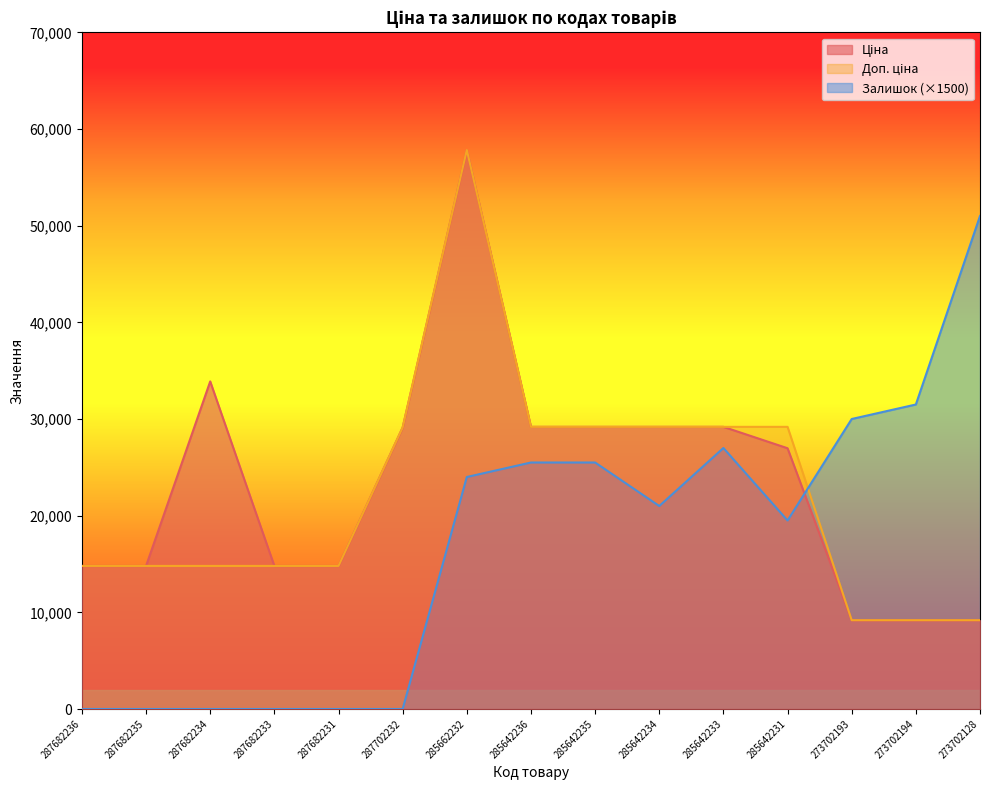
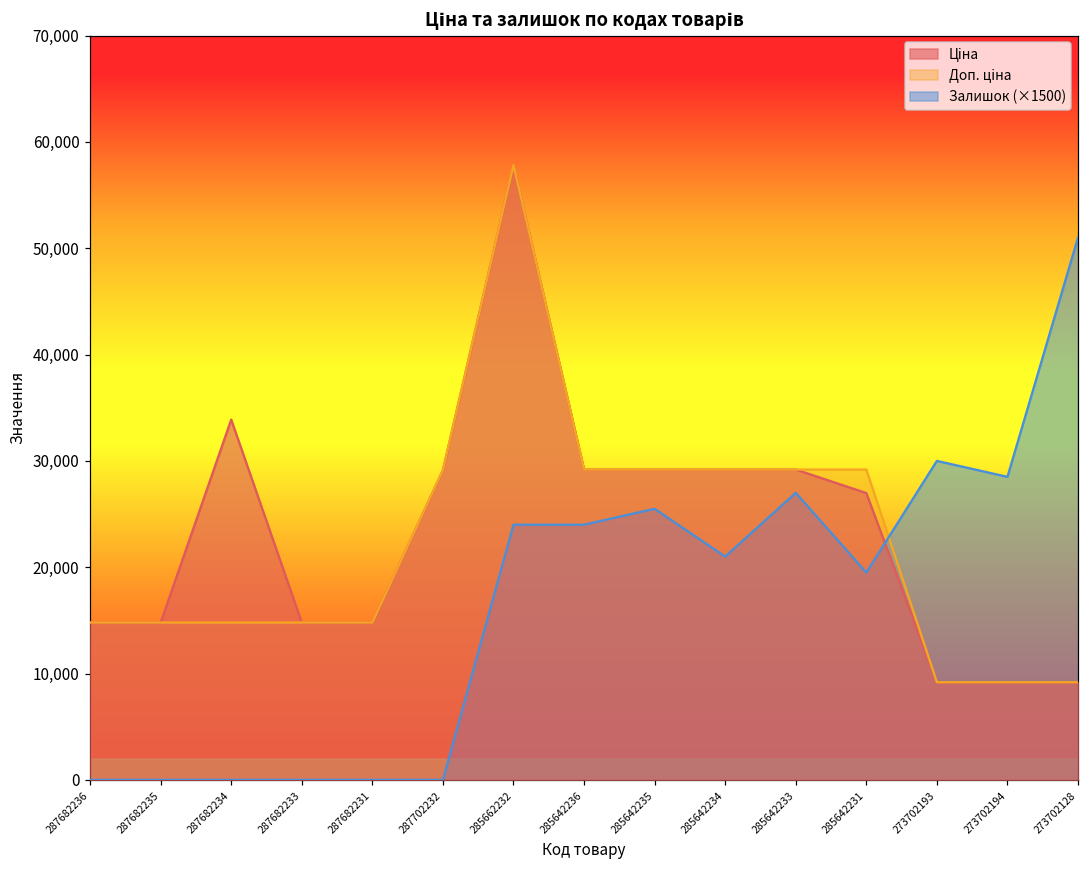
Залишок (×1500), 285642236: 26,000 -> 24,000
Залишок (×1500), 273702194: 32,000 -> 29,000
